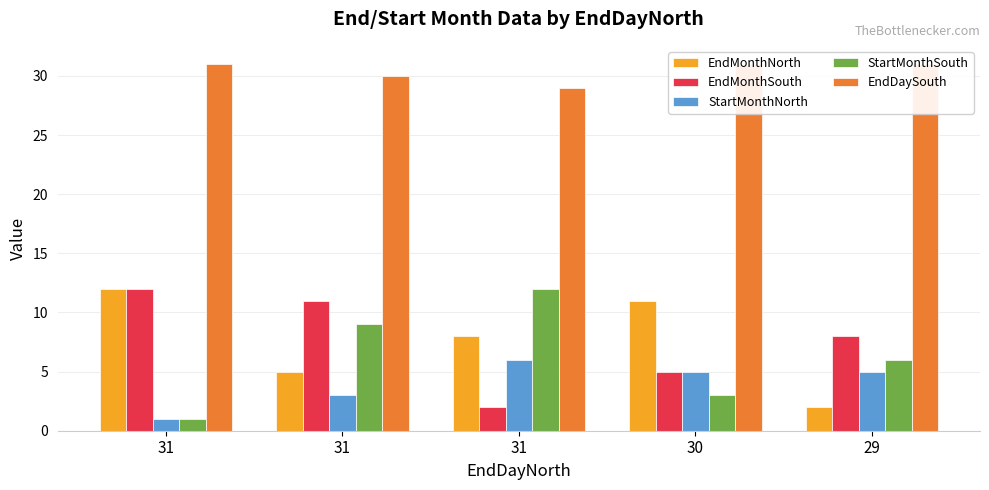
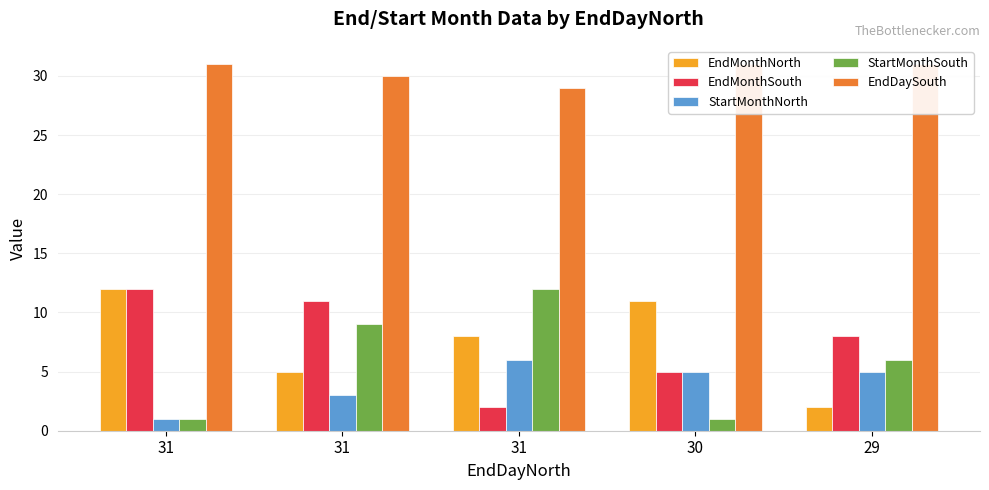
StartMonthSouth, 30: 3 -> 1
